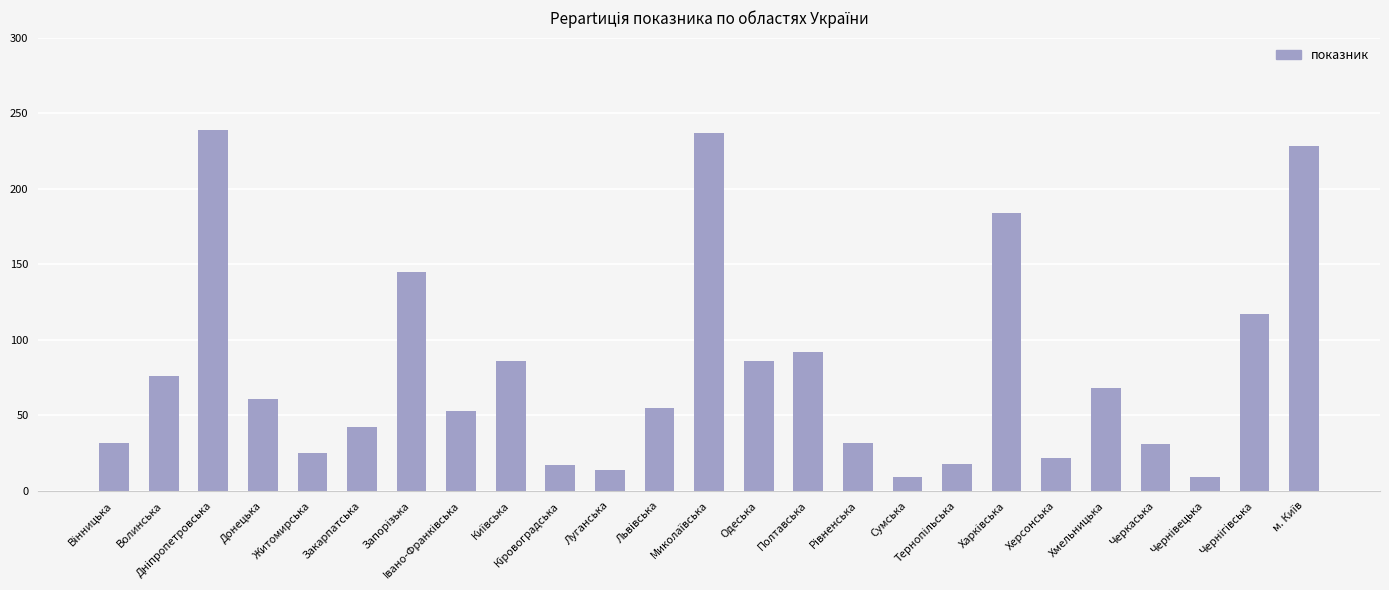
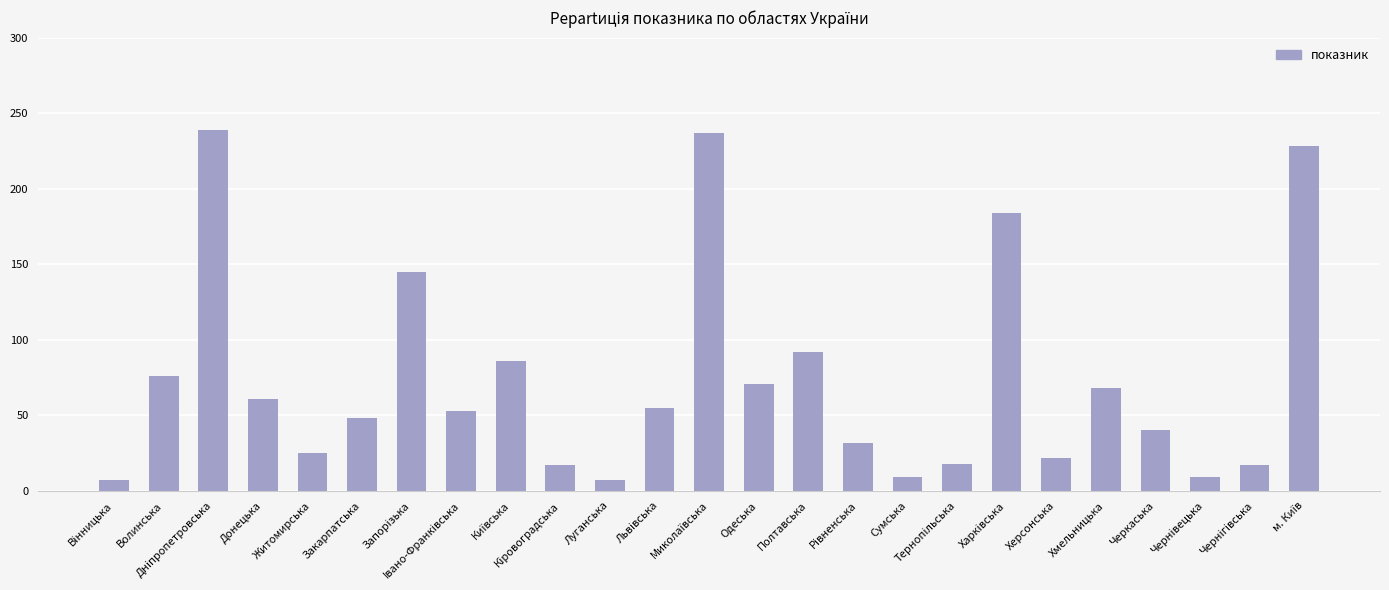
Вінницька: 32 -> 7
Закарпатська: 42 -> 48
Луганська: 14 -> 7
Одеська: 86 -> 71
Черкаська: 31 -> 40
Чернігівська: 117 -> 17
